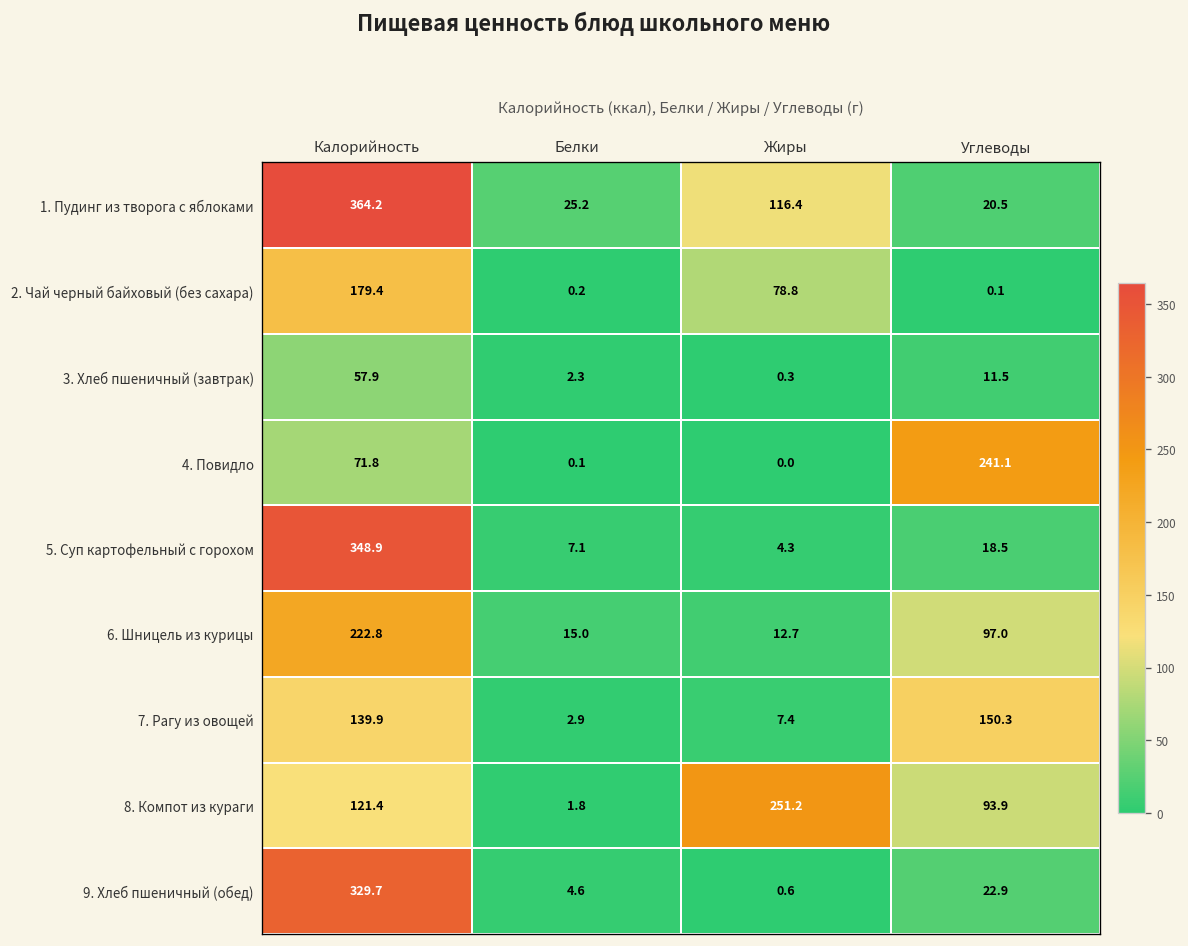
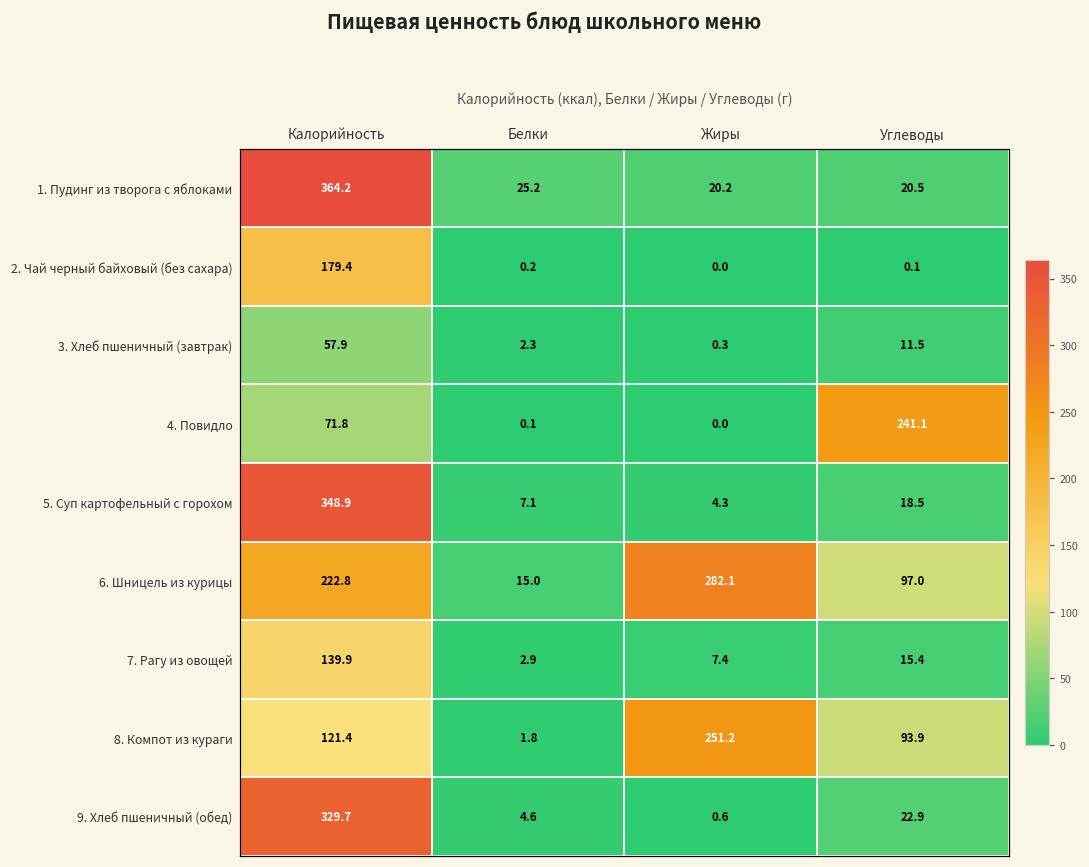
1. Пудинг из творога с яблоками, Жиры: 116.4 -> 20.2
2. Чай черный байховый (без сахара), Жиры: 78.8 -> 0.0
6. Шницель из курицы, Жиры: 12.7 -> 282.1
7. Рагу из овощей, Углеводы: 150.3 -> 15.4
